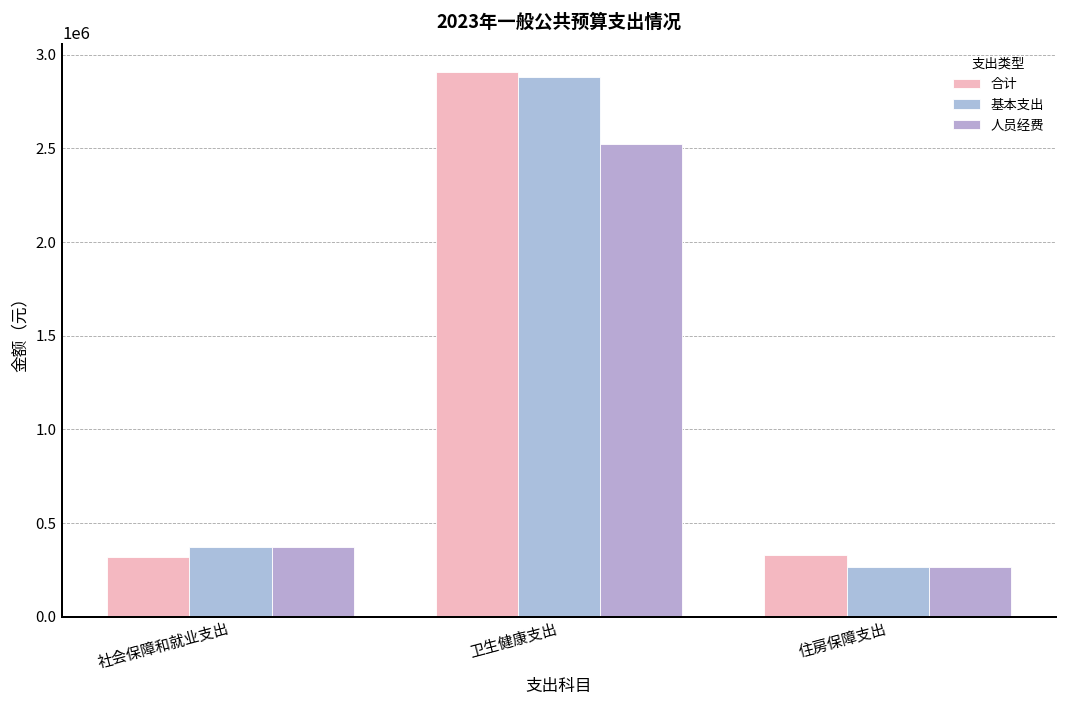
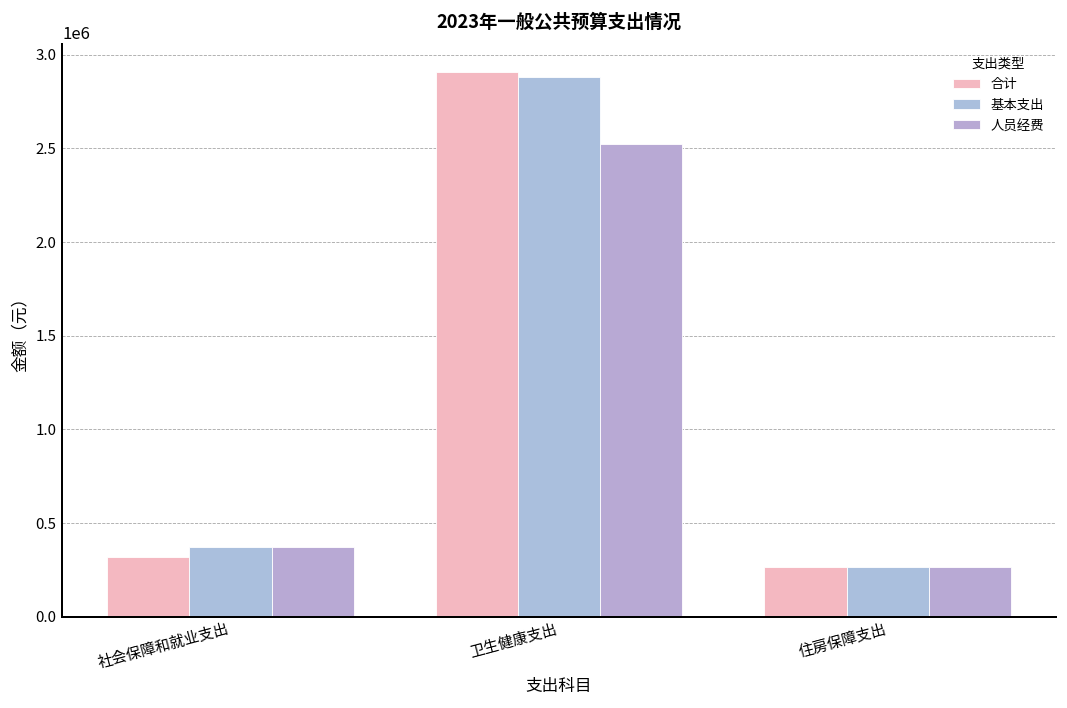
合计, 住房保障支出: 330000 -> 260000
